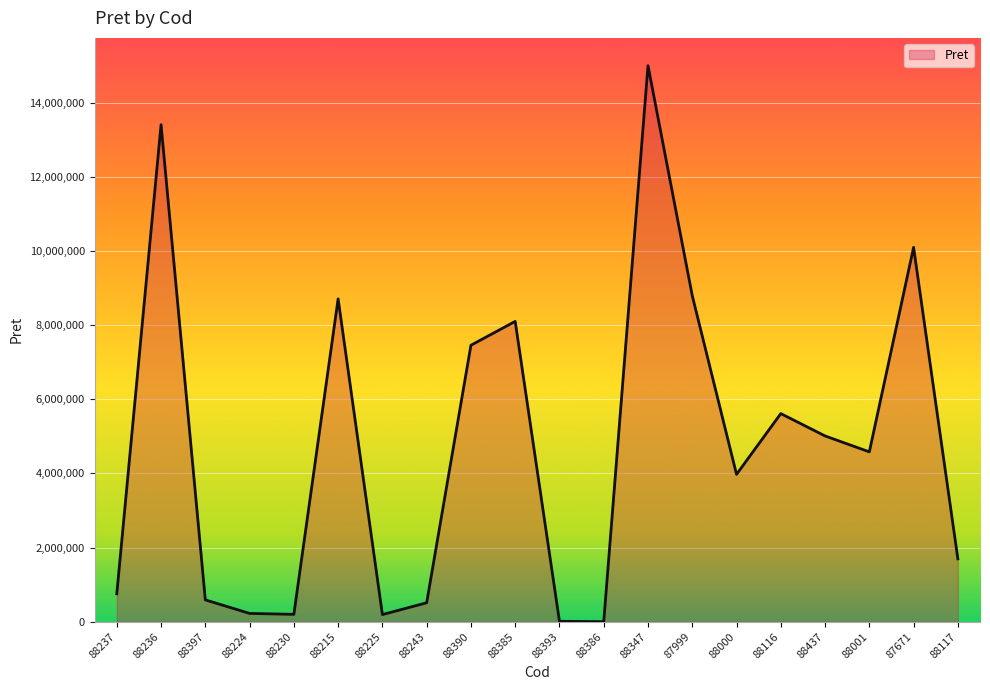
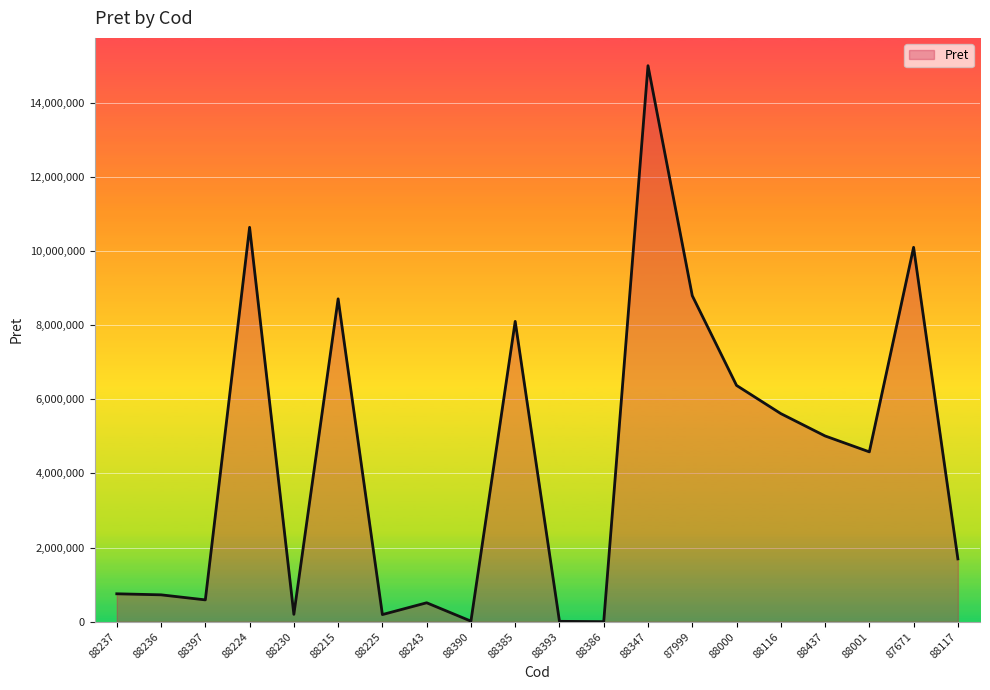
88236: 13,400,000 -> 700,000
88224: 200,000 -> 10,600,000
88390: 7,500,000 -> 0
88000: 4,000,000 -> 6,400,000
